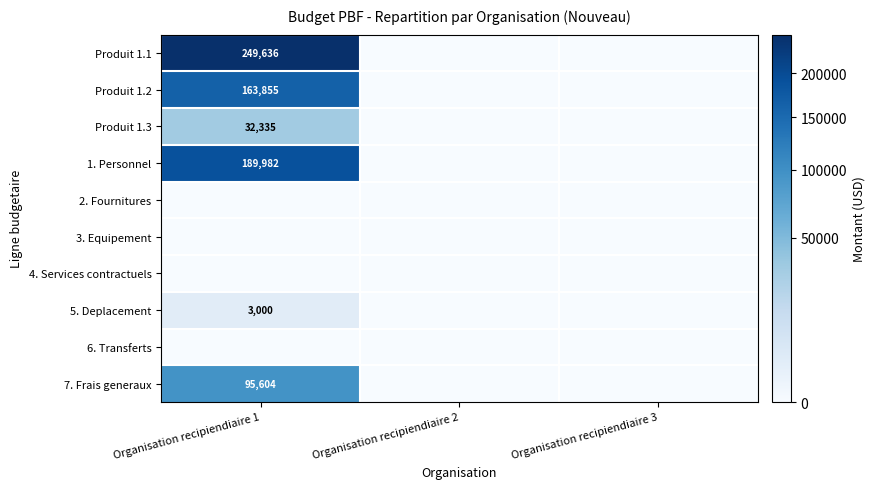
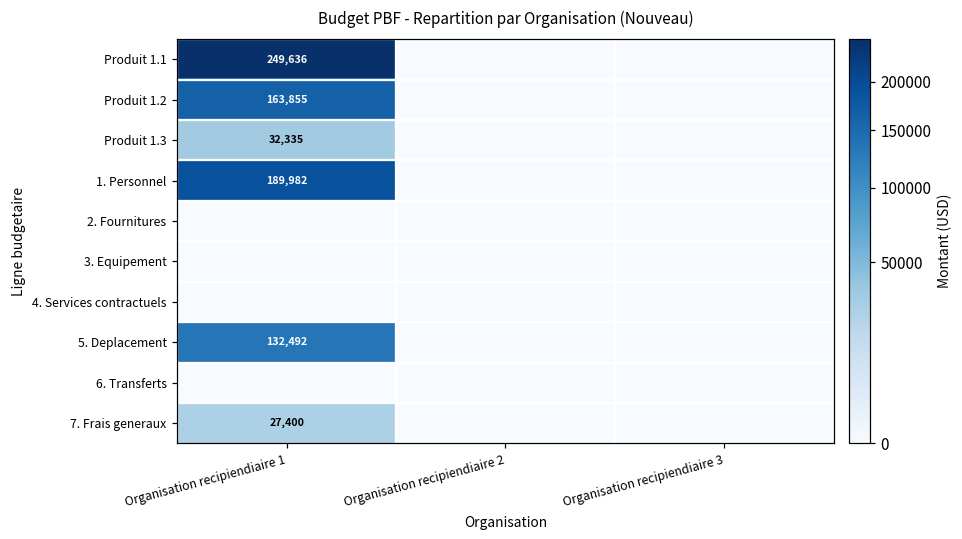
5. Deplacement, Organisation recipiendiaire 1: 3,000 -> 132,492
7. Frais generaux, Organisation recipiendiaire 1: 95,604 -> 27,400
